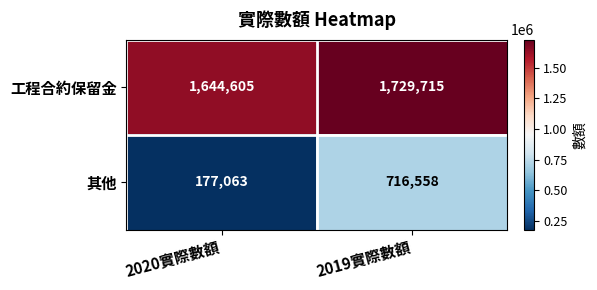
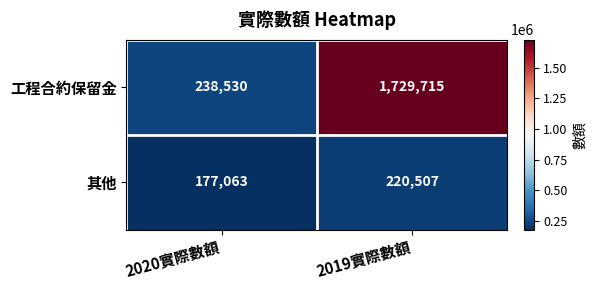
工程合約保留金, 2020實際數額: 1,644,605 -> 238,530
其他, 2019實際數額: 716,558 -> 220,507
